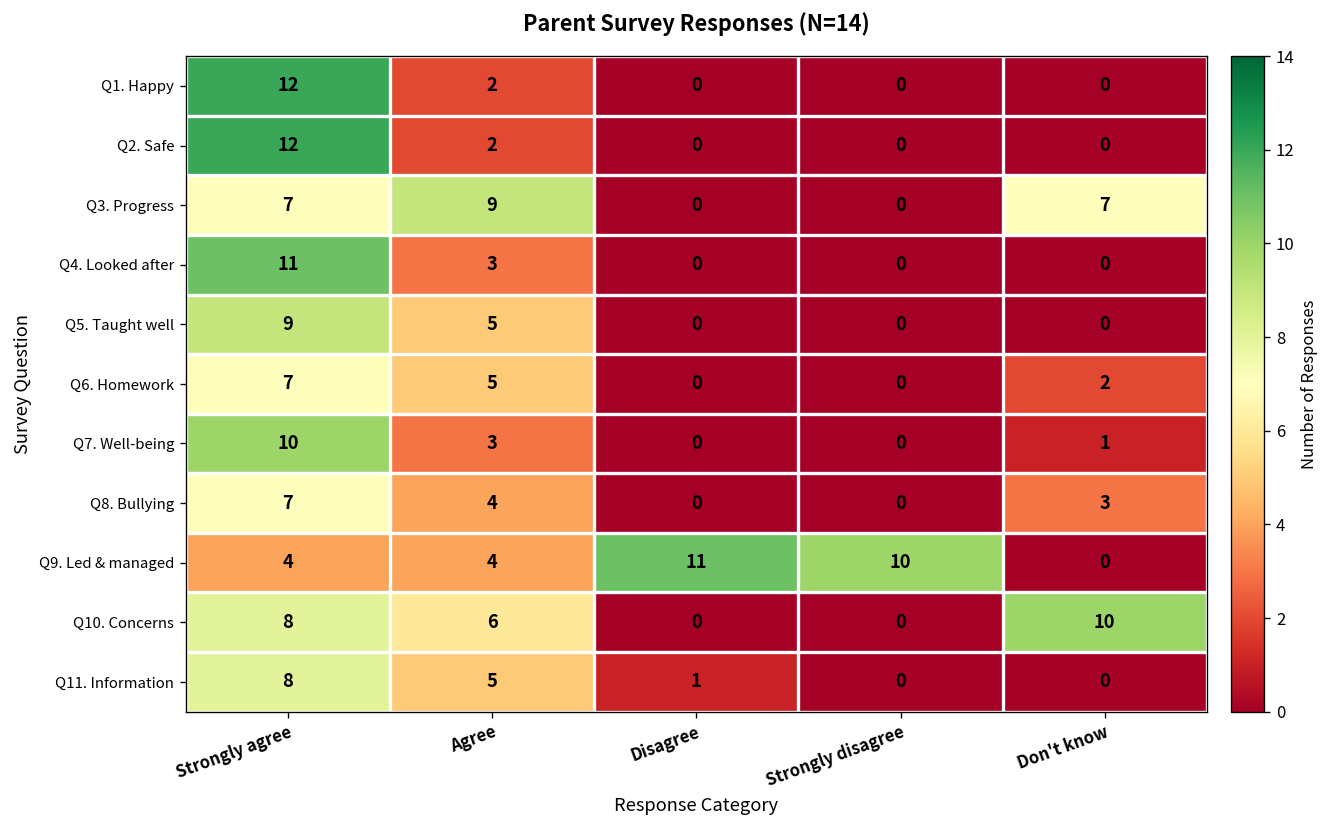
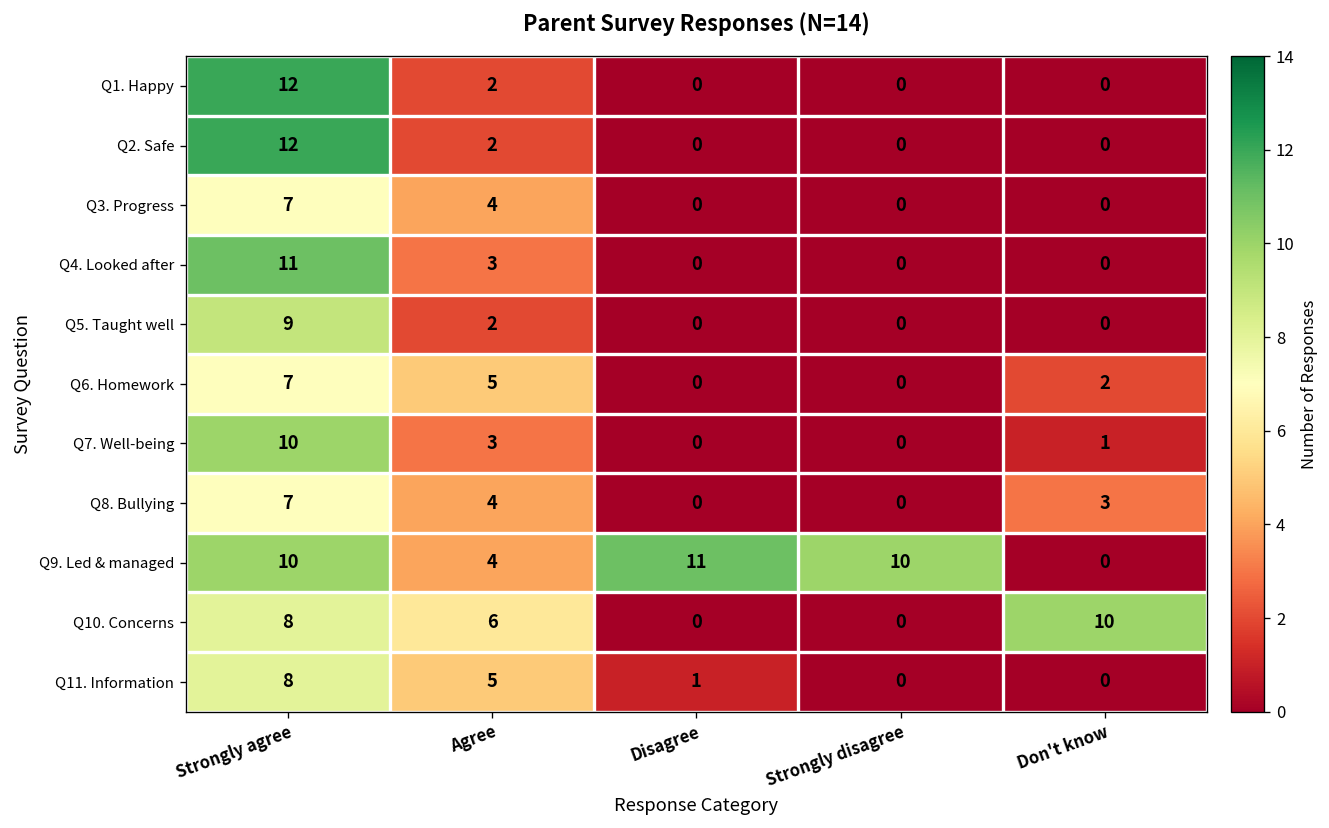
Q3. Progress, Agree: 9 -> 4
Q3. Progress, Don't know: 7 -> 0
Q5. Taught well, Agree: 5 -> 2
Q9. Led & managed, Strongly agree: 4 -> 10
